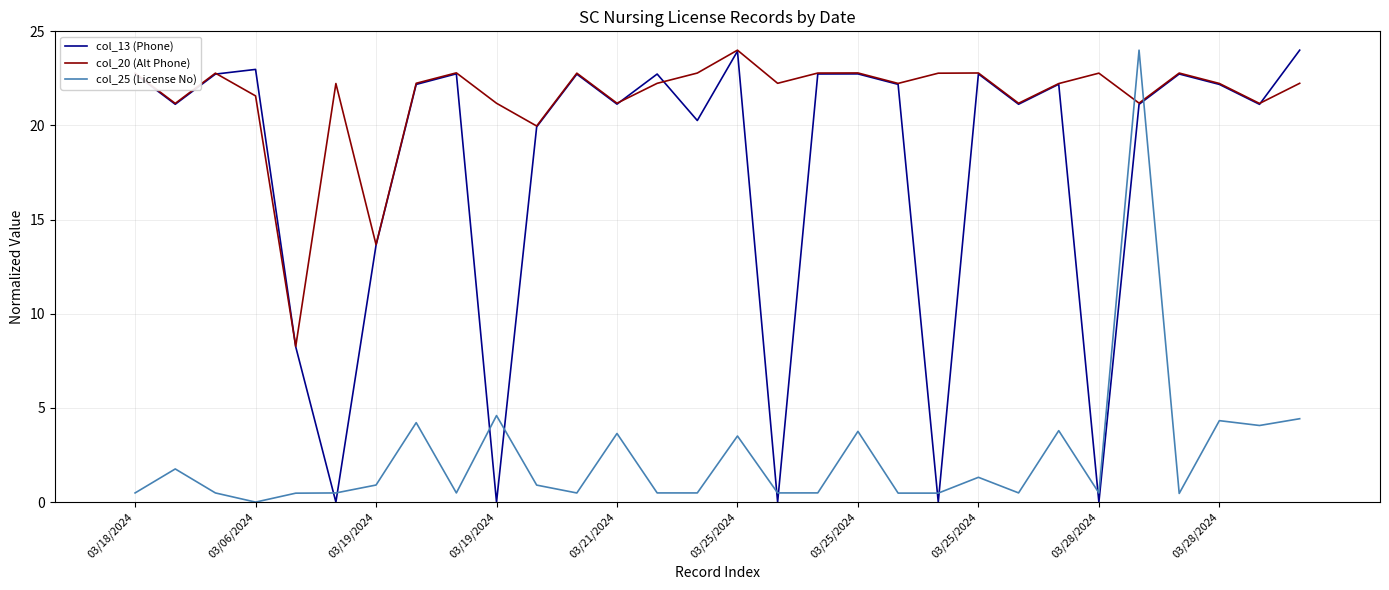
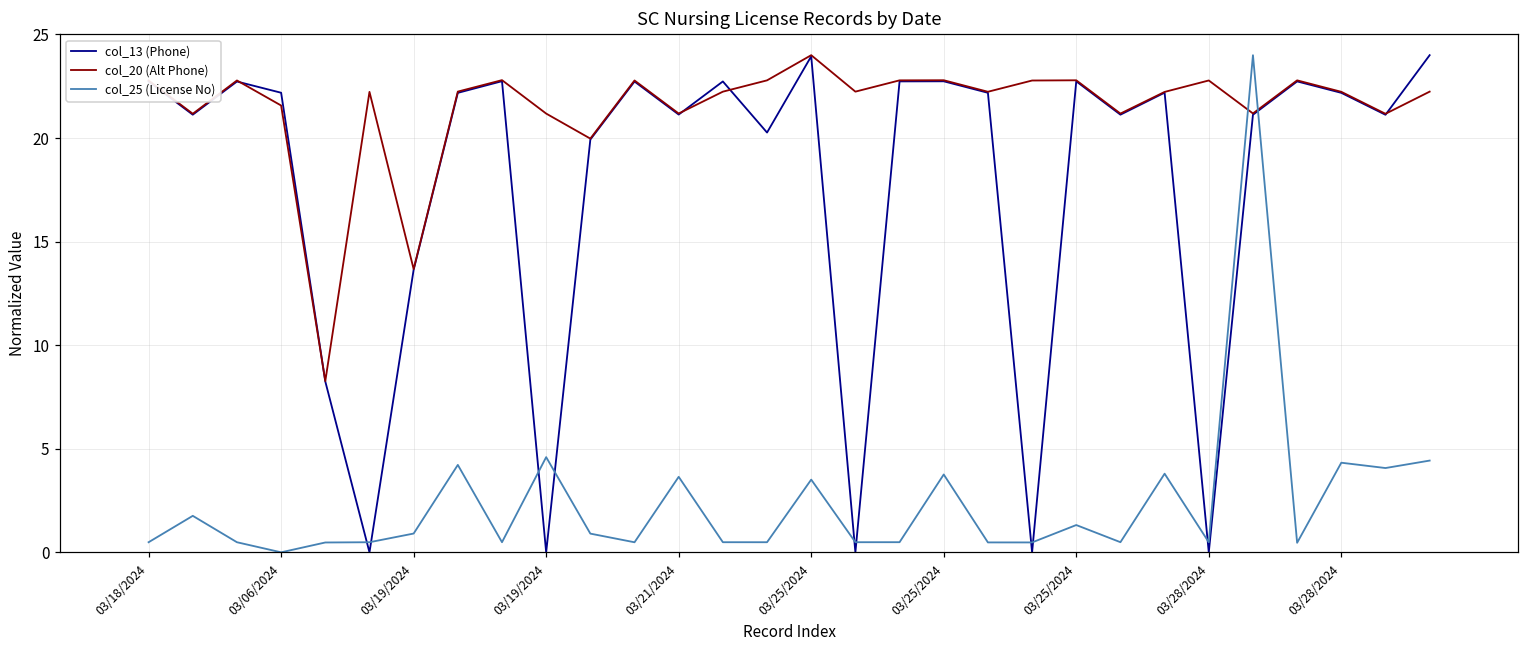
col_13 (Phone), 03/06/2024: 23.0 -> 22.2
